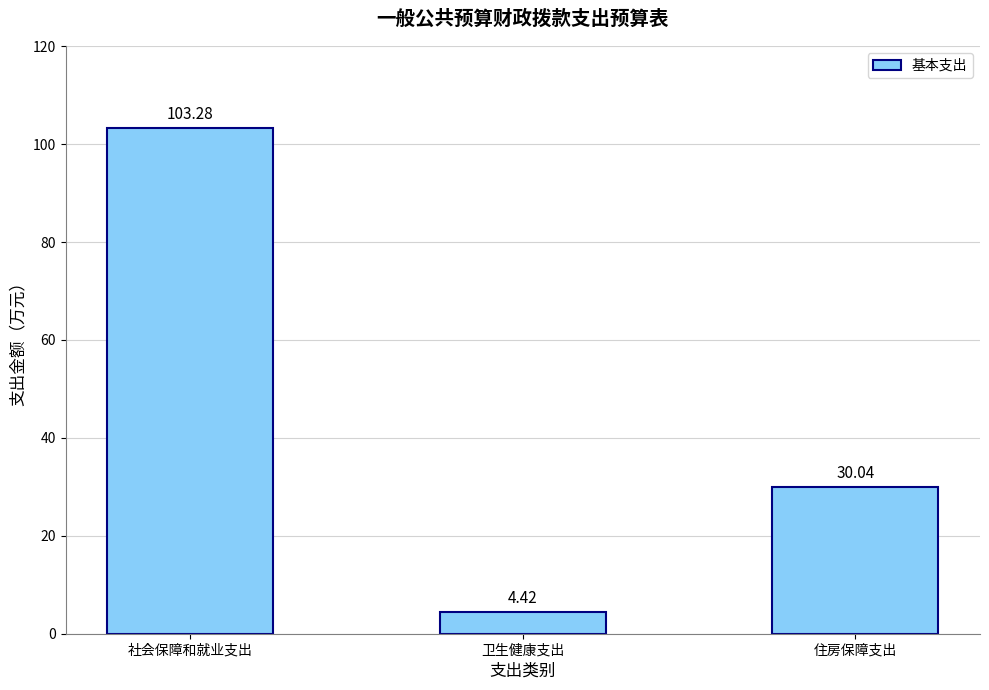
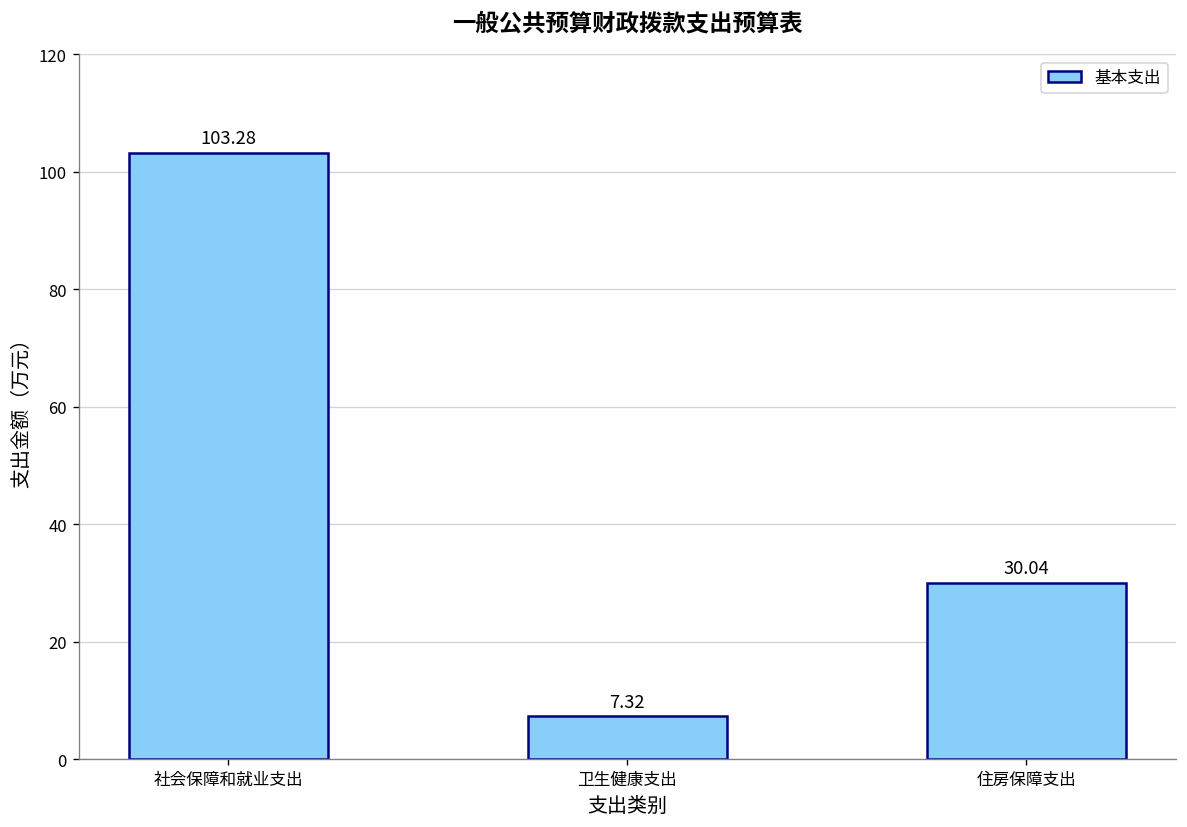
卫生健康支出: 4.42 -> 7.32
